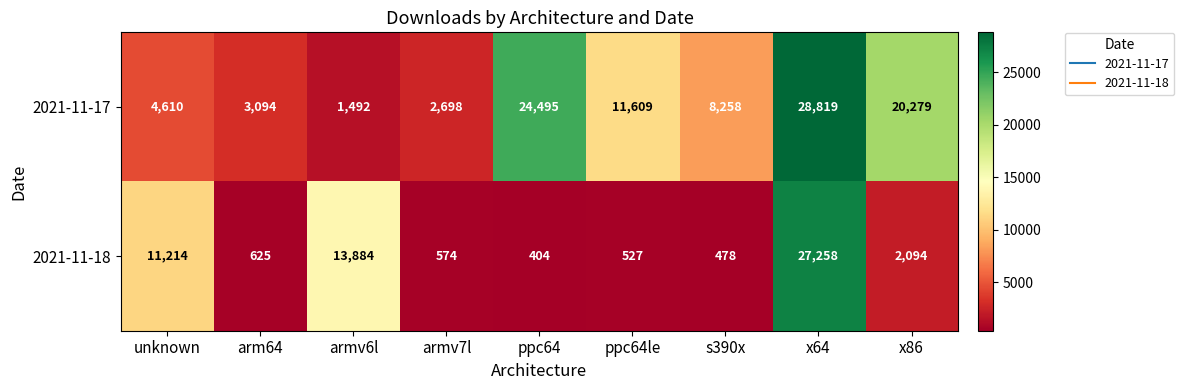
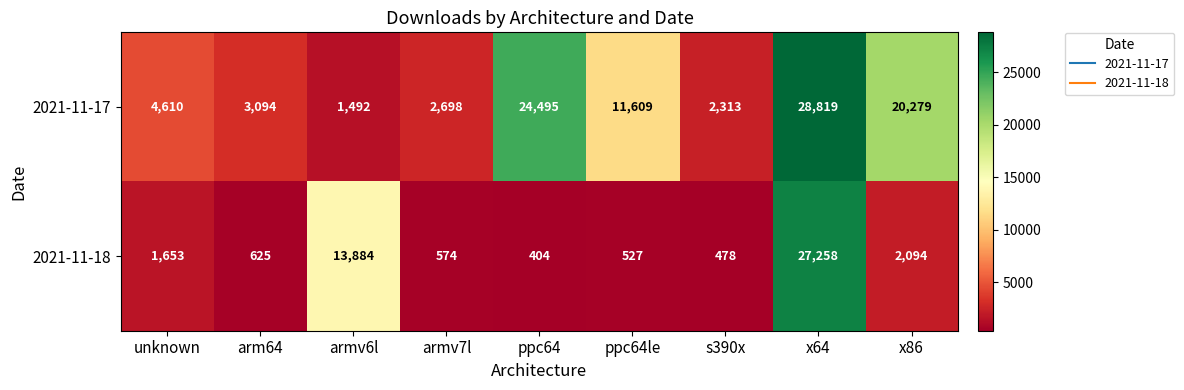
2021-11-17, s390x: 8,258 -> 2,313
2021-11-18, unknown: 11,214 -> 1,653
